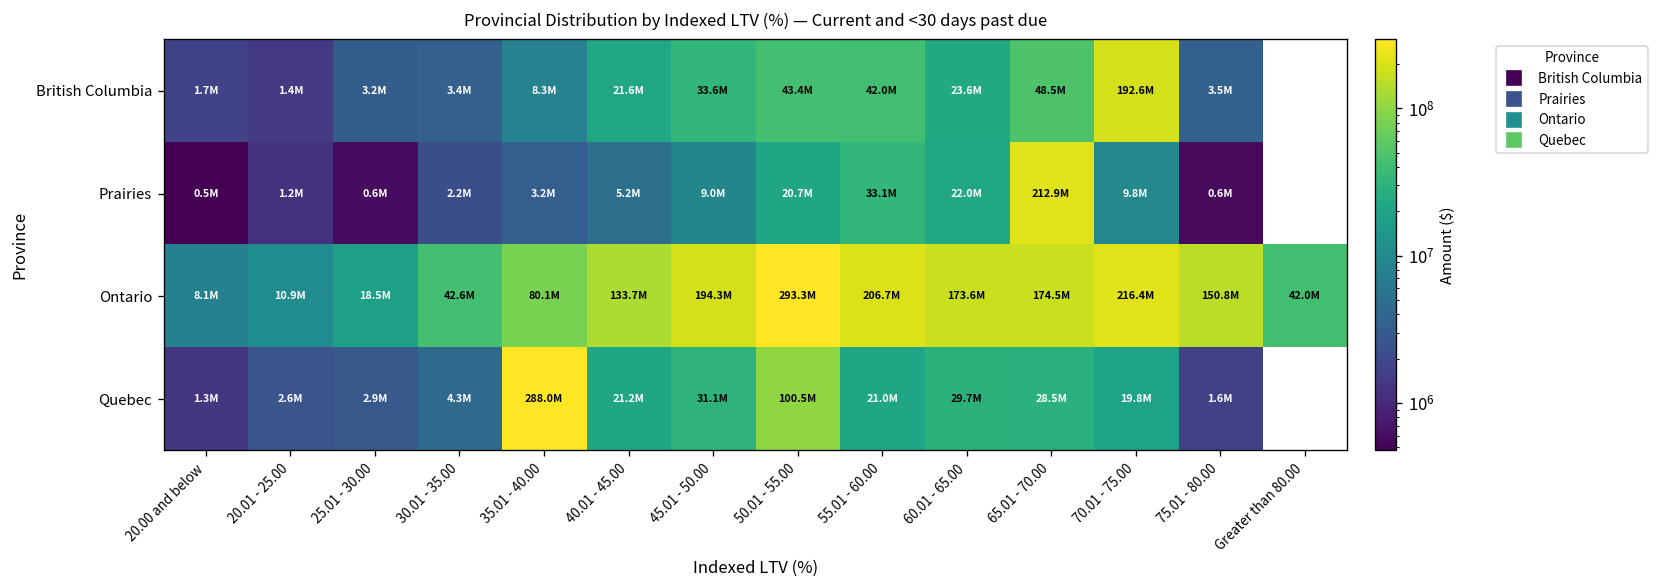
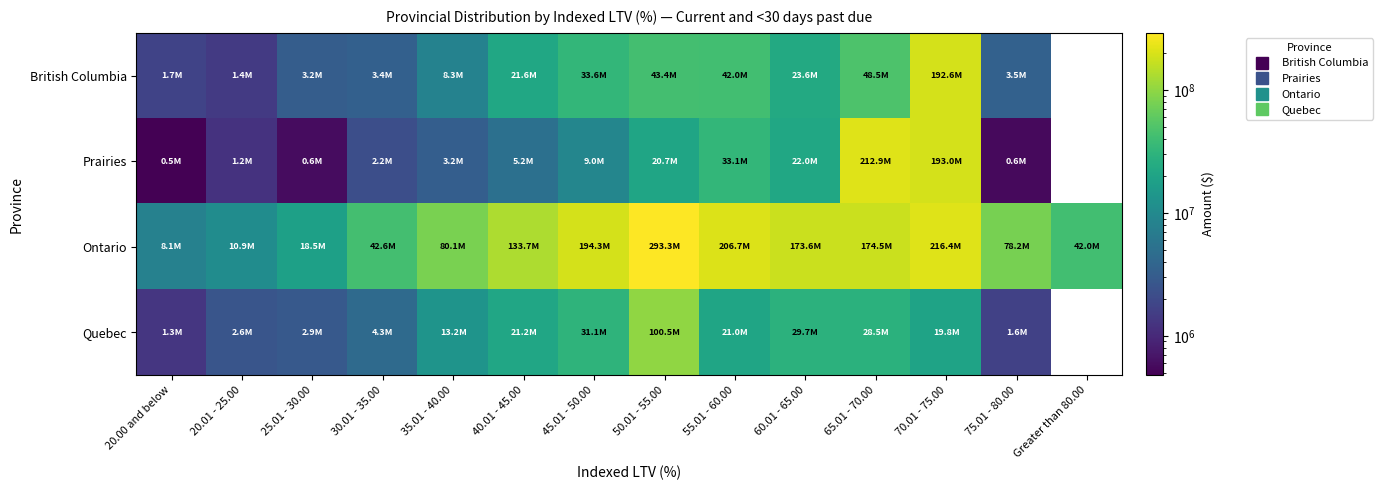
Prairies, 70.01 - 75.00: 9.8M -> 193.0M
Ontario, 75.01 - 80.00: 150.8M -> 78.2M
Quebec, 35.01 - 40.00: 288.0M -> 13.2M
